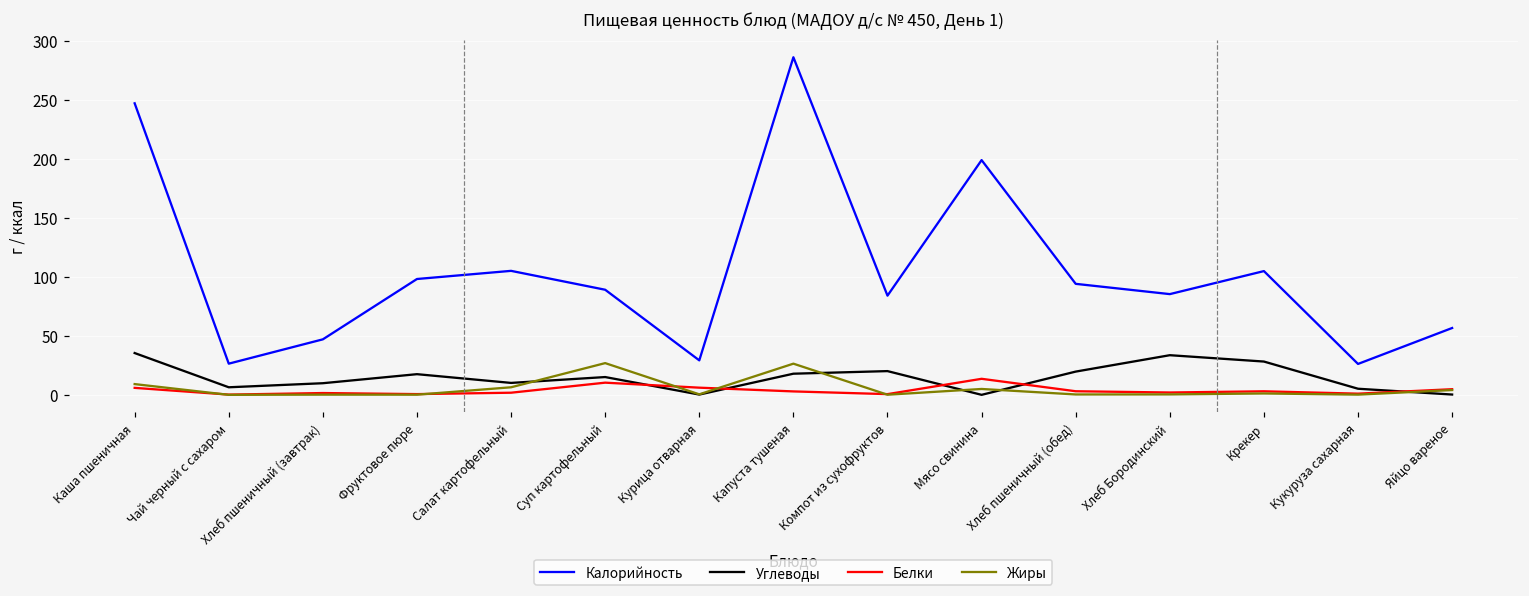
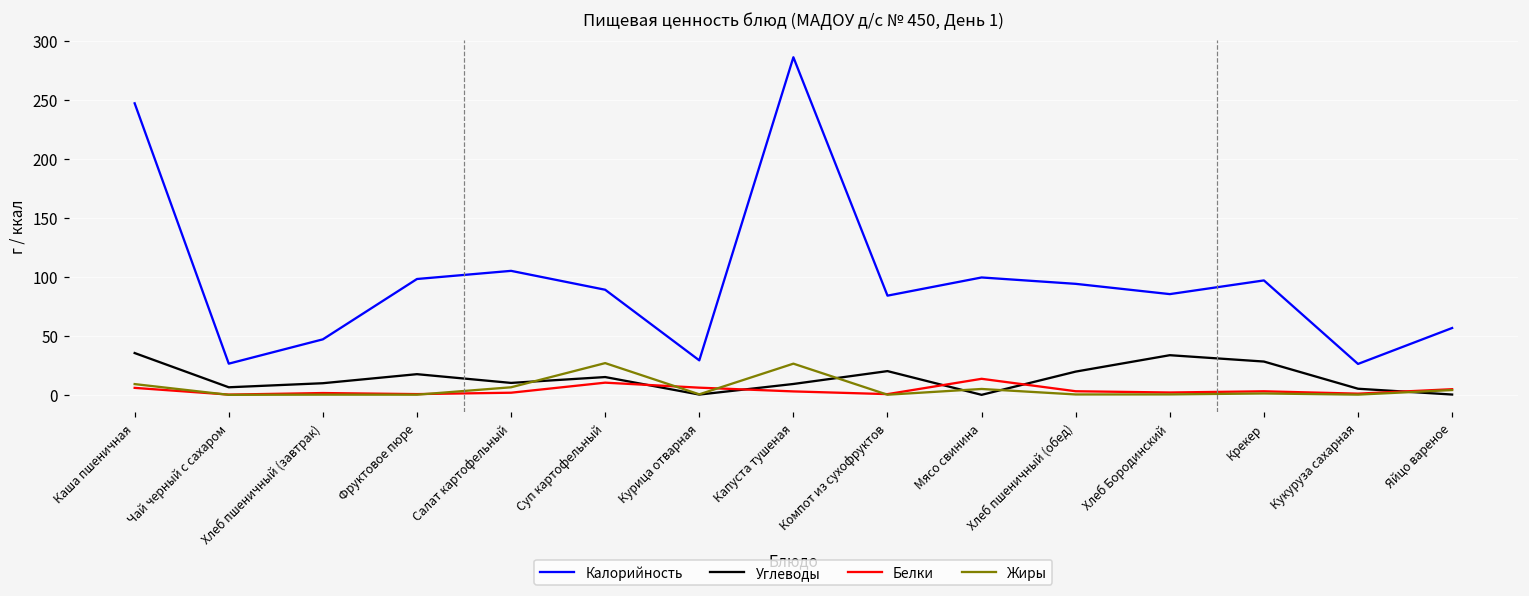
Углеводы, Капуста тушеная: 18 -> 9
Калорийность, Мясо свинина: 199 -> 99
Калорийность, Крекер: 105 -> 97
